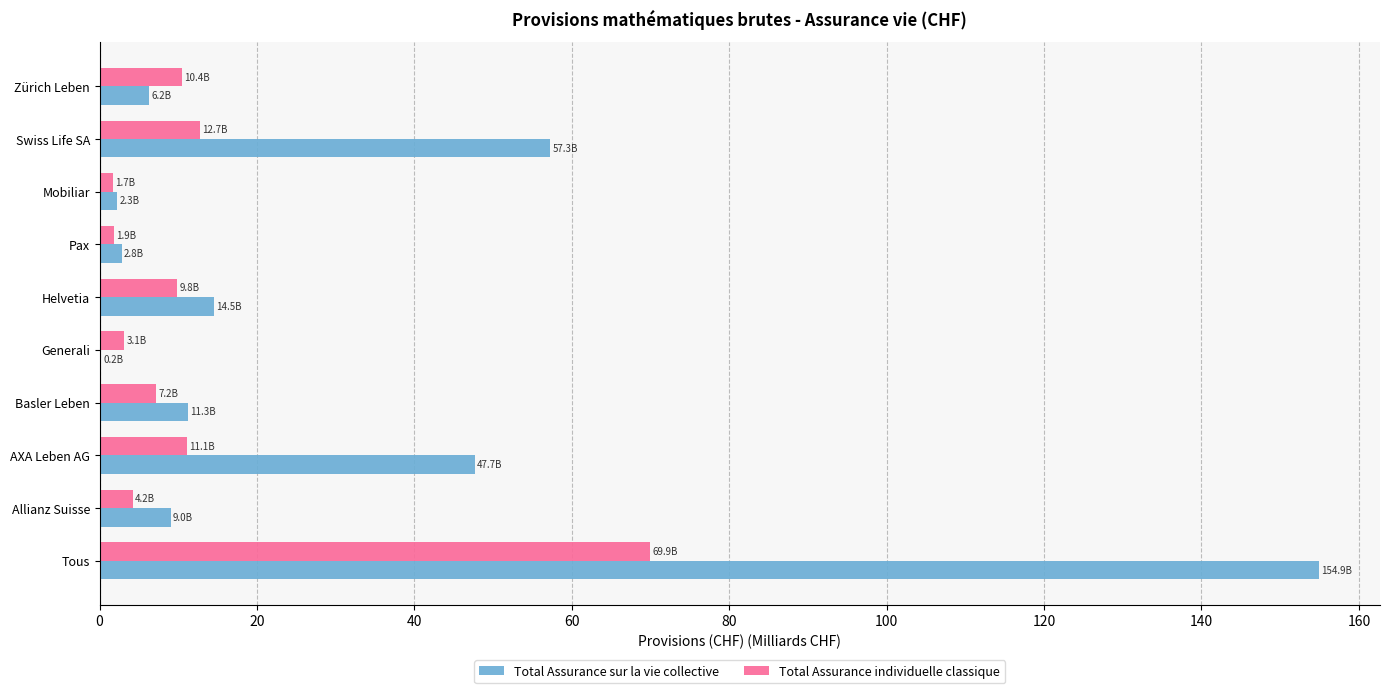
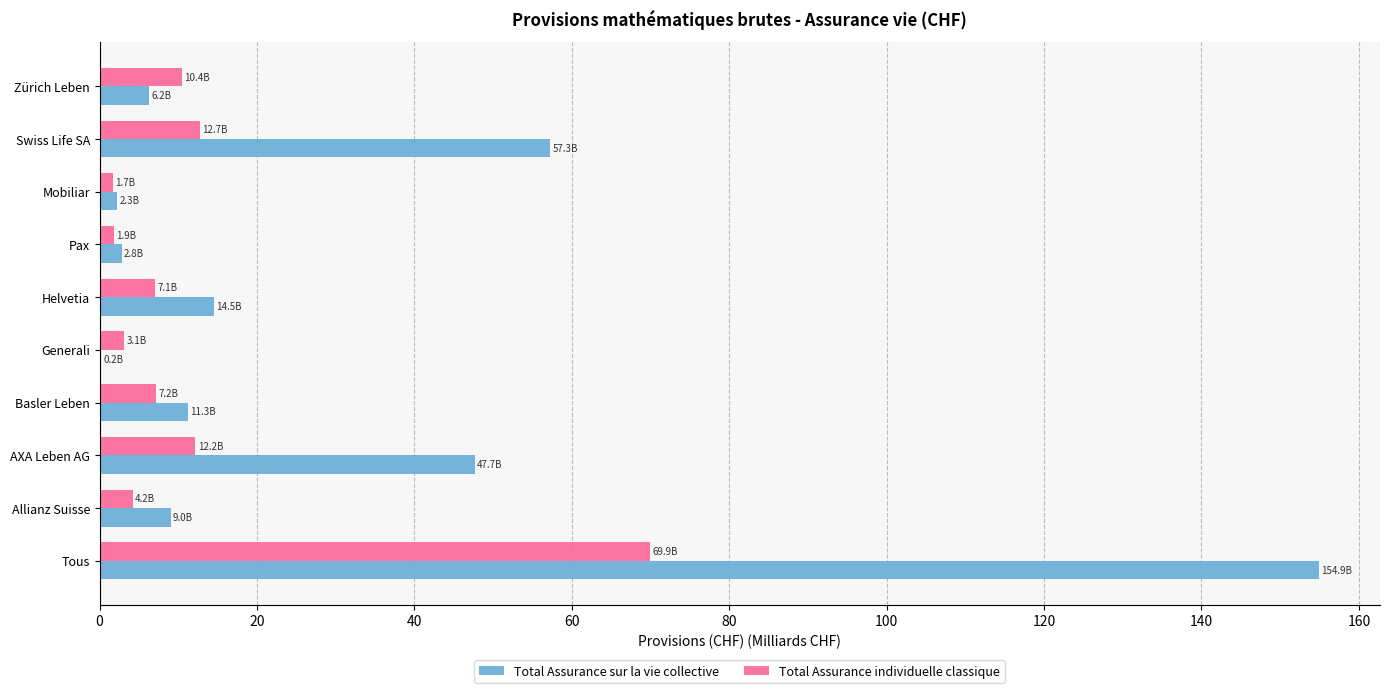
Total Assurance individuelle classique, Helvetia: 9.8B -> 7.1B
Total Assurance individuelle classique, AXA Leben AG: 11.1B -> 12.2B
